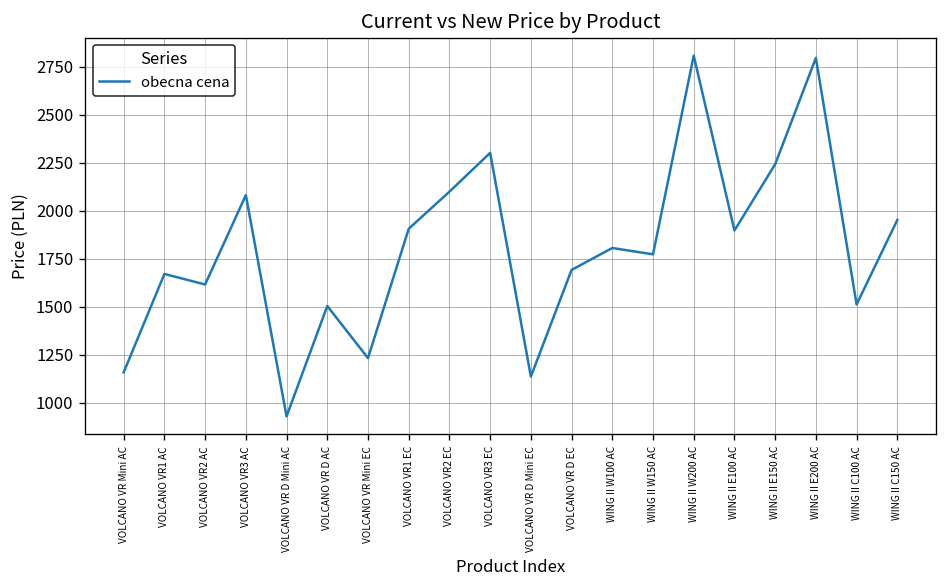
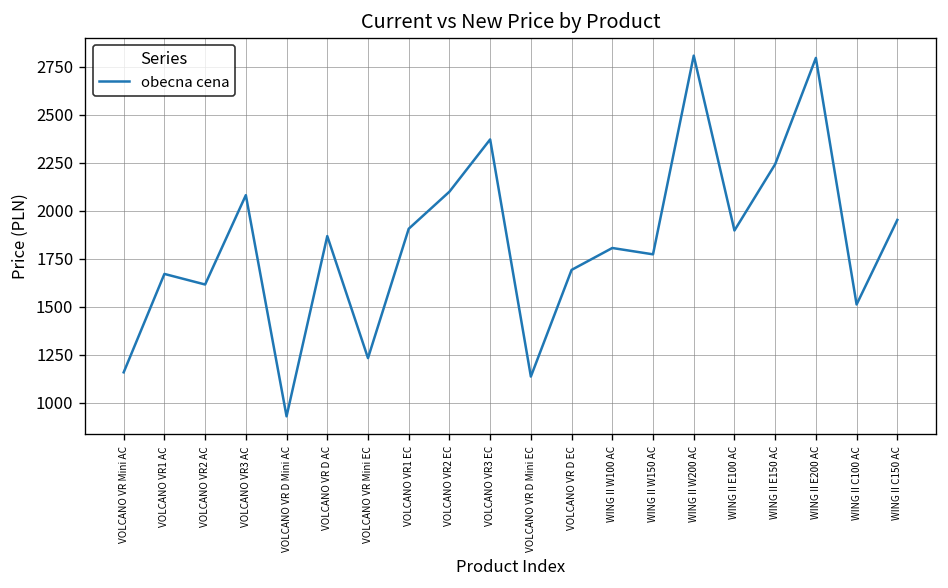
VOLCANO VR D AC: 1500 -> 1870
VOLCANO VR3 EC: 2300 -> 2370
